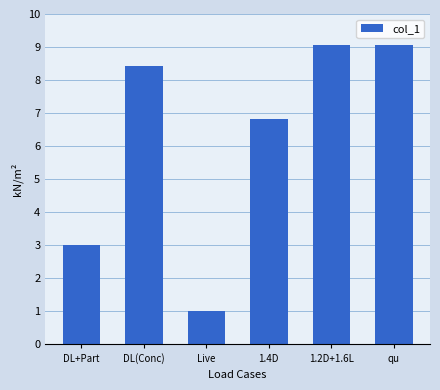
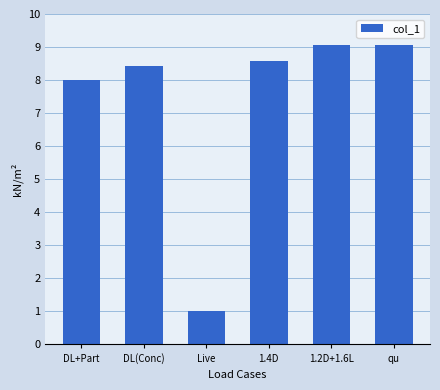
DL+Part: 3 -> 8
1.4D: 6.8 -> 8.6
